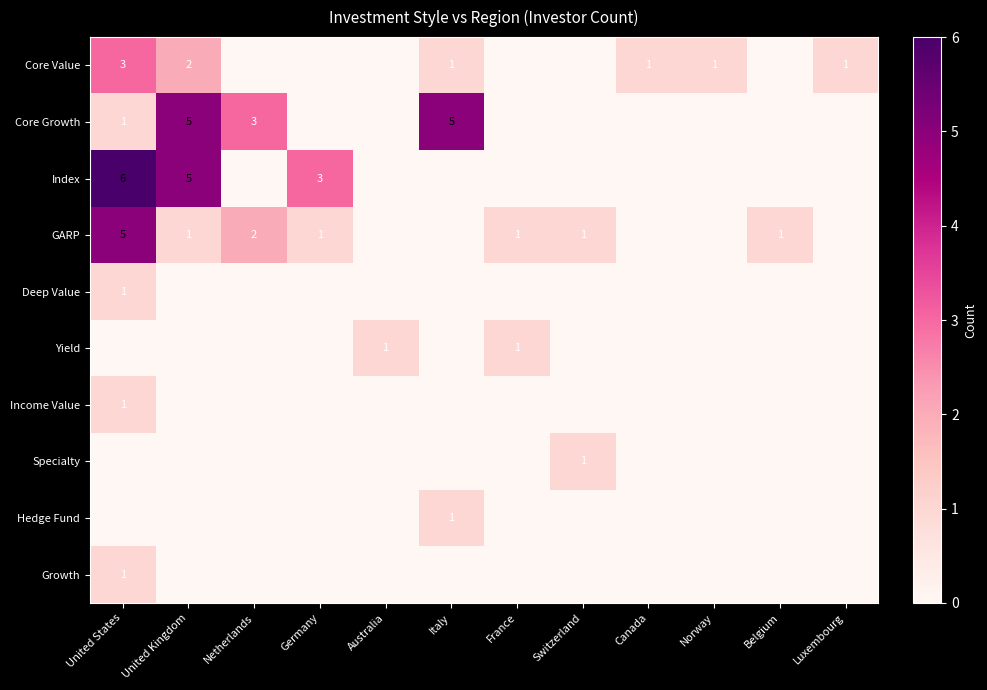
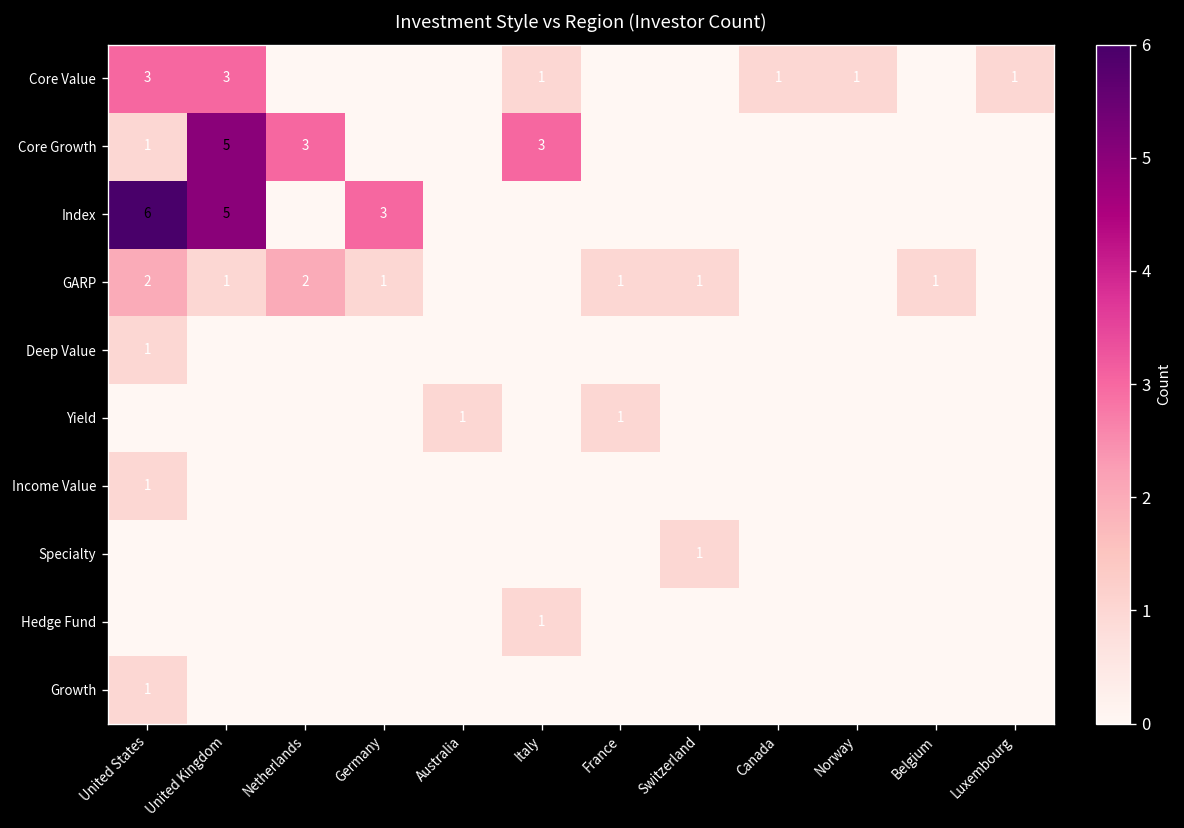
Core Value, United Kingdom: 2 -> 3
Core Growth, Italy: 5 -> 3
GARP, United States: 5 -> 2
